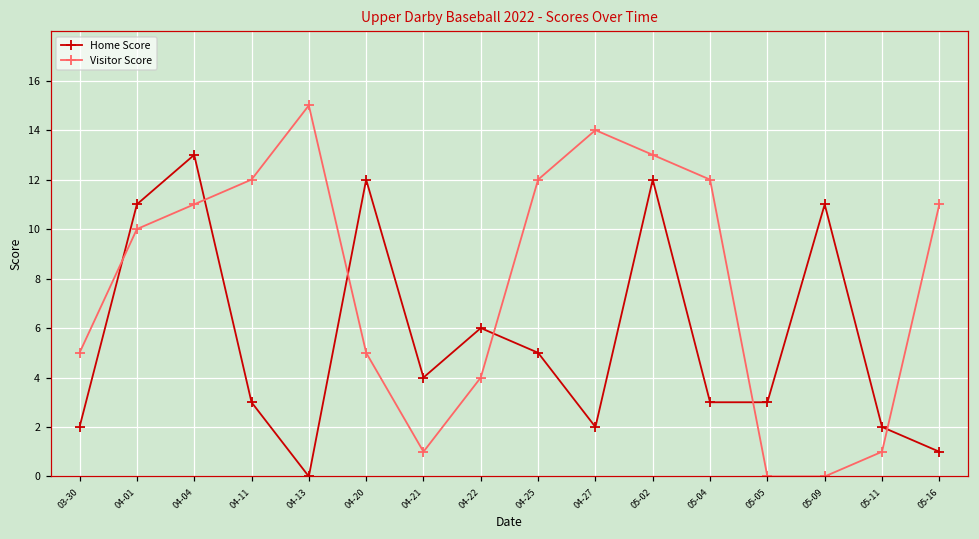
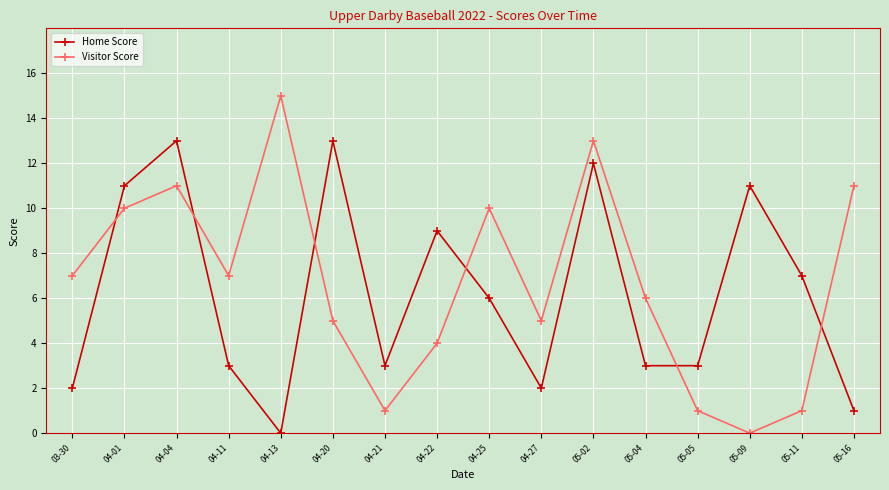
Visitor Score, 03-30: 5 -> 7
Visitor Score, 04-11: 12 -> 7
Home Score, 04-20: 12 -> 13
Home Score, 04-21: 4 -> 3
Home Score, 04-22: 6 -> 9
Home Score, 04-25: 5 -> 6
Visitor Score, 04-25: 12 -> 10
Visitor Score, 04-27: 14 -> 5
Visitor Score, 05-04: 12 -> 6
Visitor Score, 05-05: 0 -> 1
Home Score, 05-11: 2 -> 7
